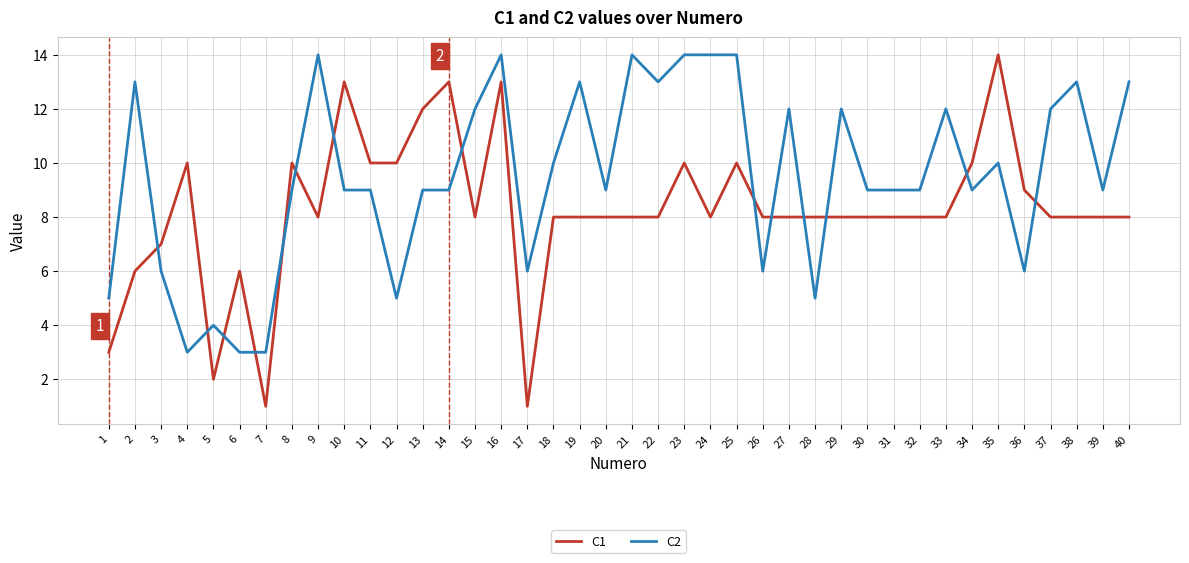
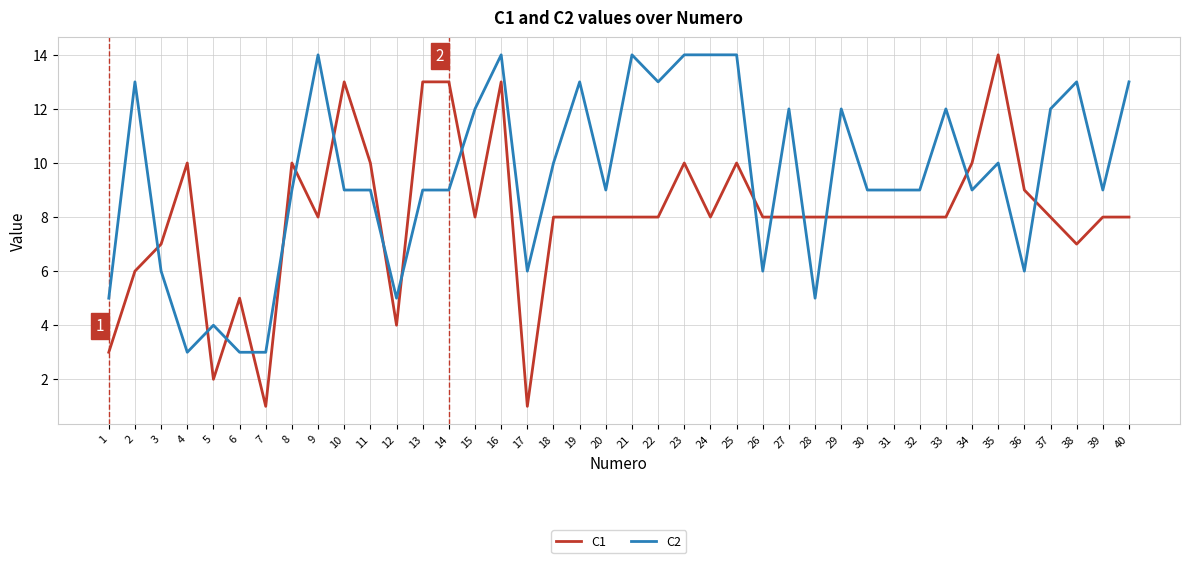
C1, 6: 6 -> 5
C1, 12: 10 -> 4
C1, 13: 12 -> 13
C1, 38: 8 -> 7
